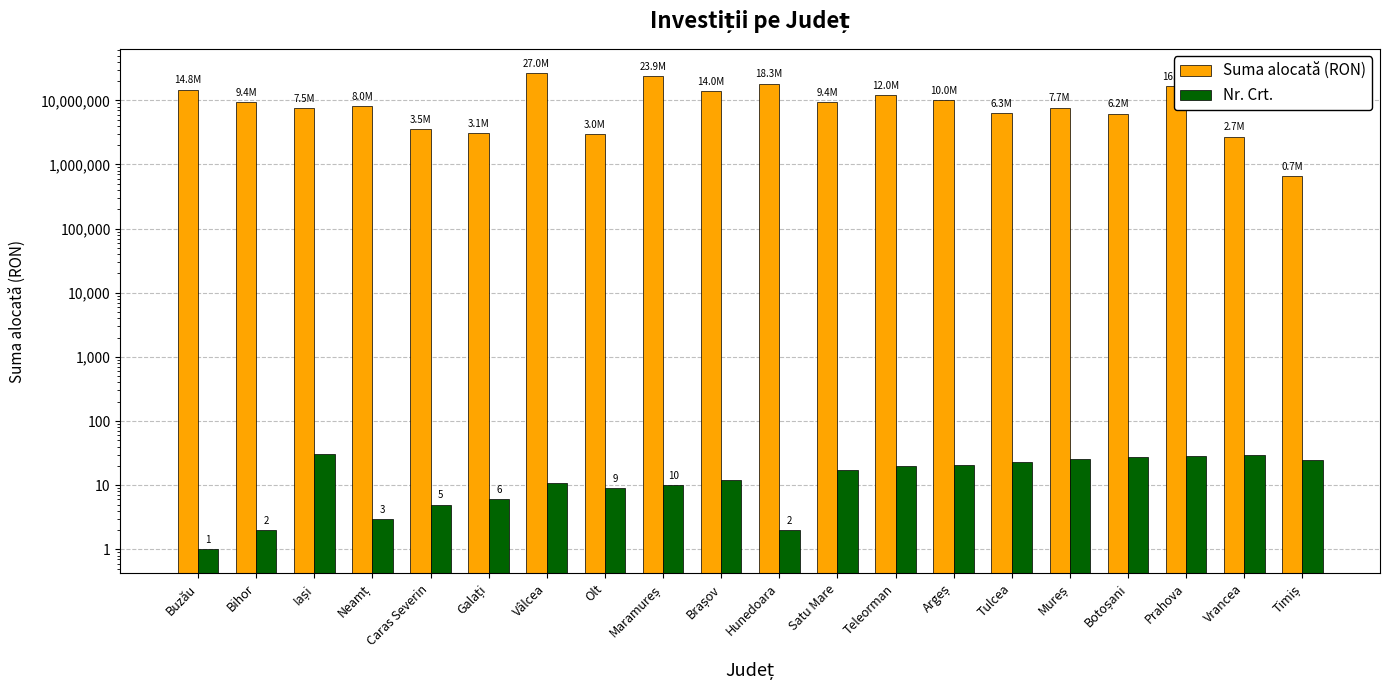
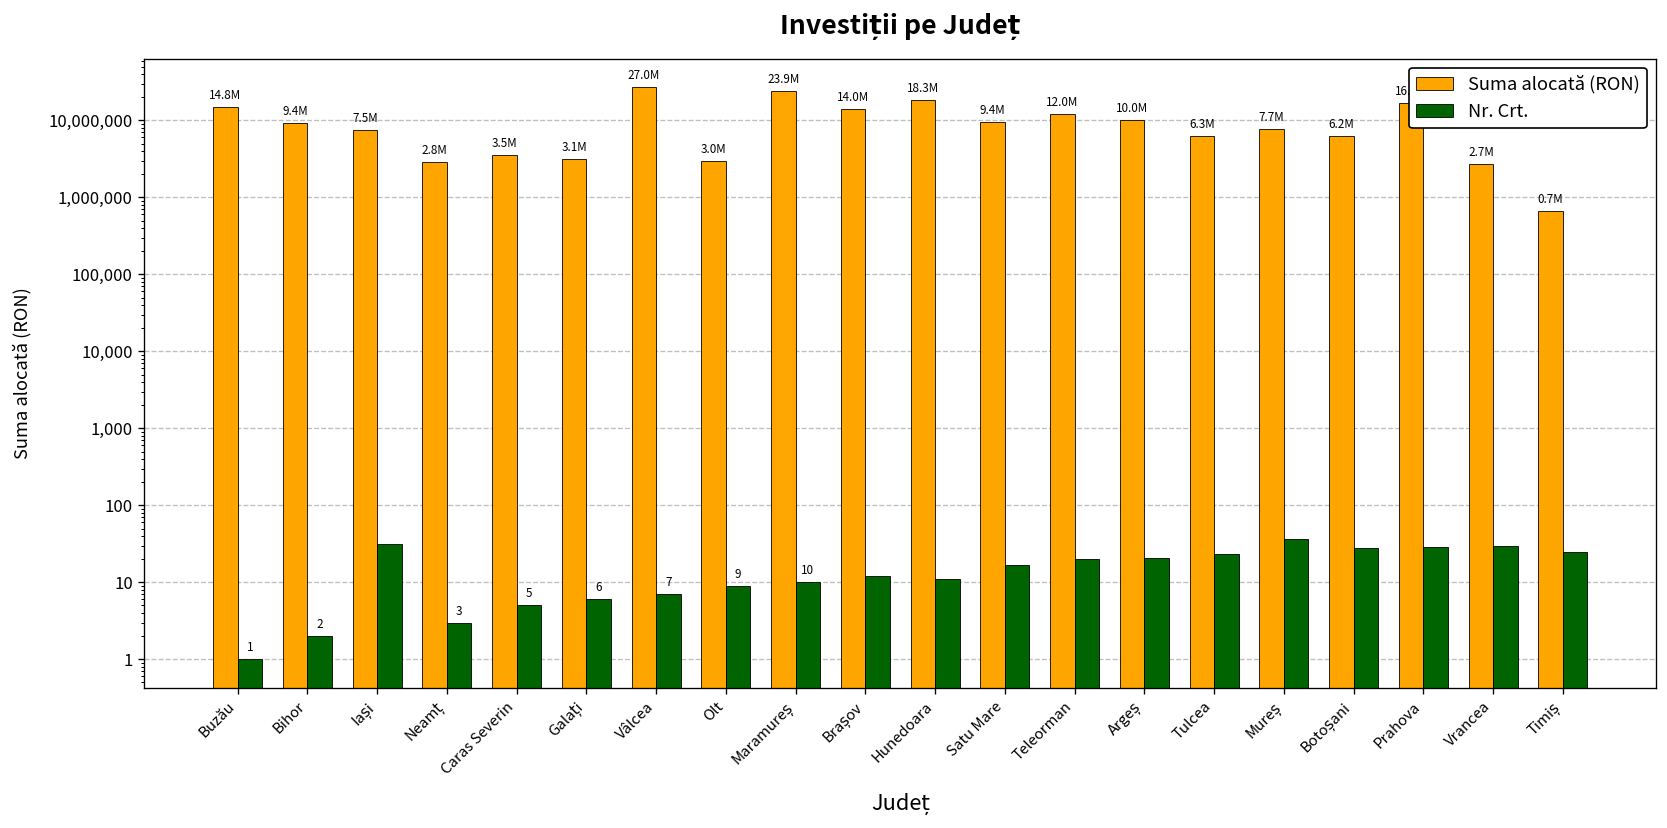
Suma alocată (RON), Neamț: 8.0M -> 2.8M
Nr. Crt., Vâlcea: 11 -> 7
Nr. Crt., Hunedoara: 2 -> 11
Nr. Crt., Mureș: 26 -> 40
